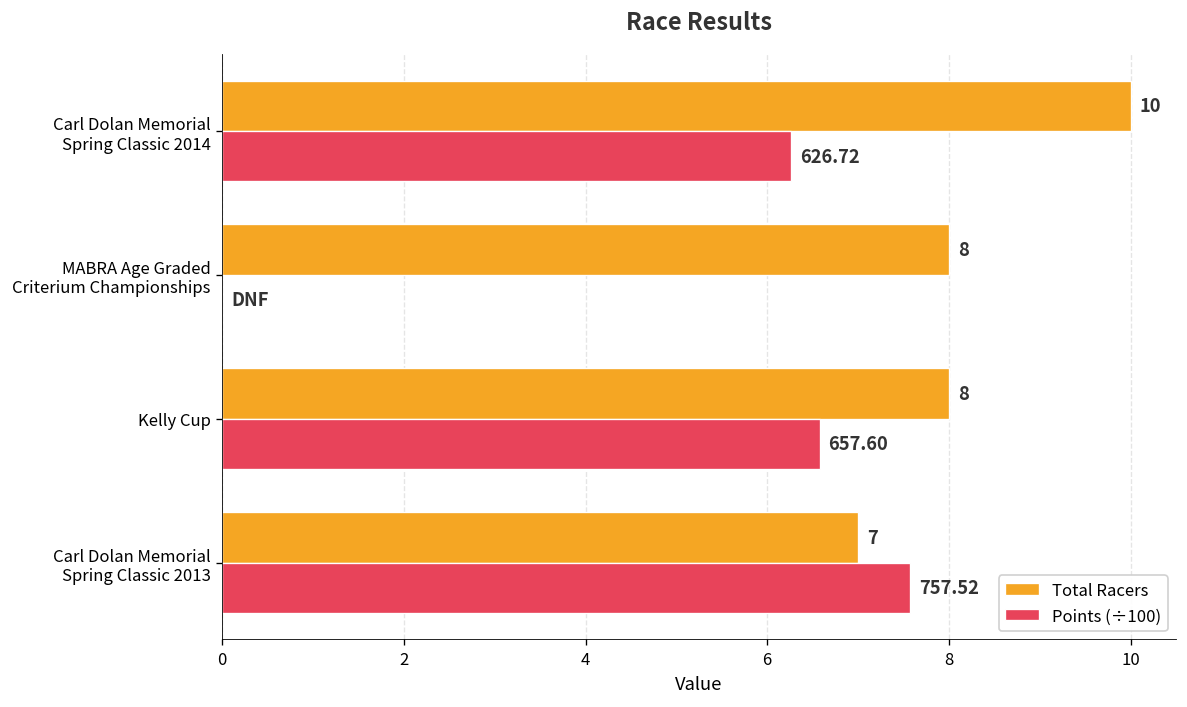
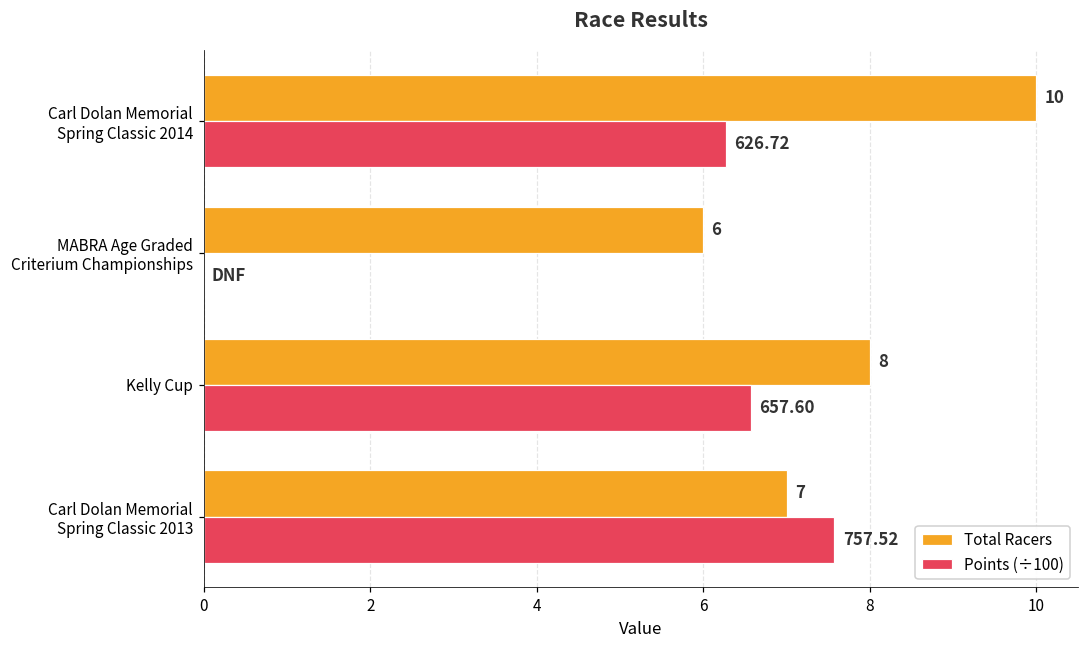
Total Racers, MABRA Age Graded Criterium Championships: 8 -> 6
